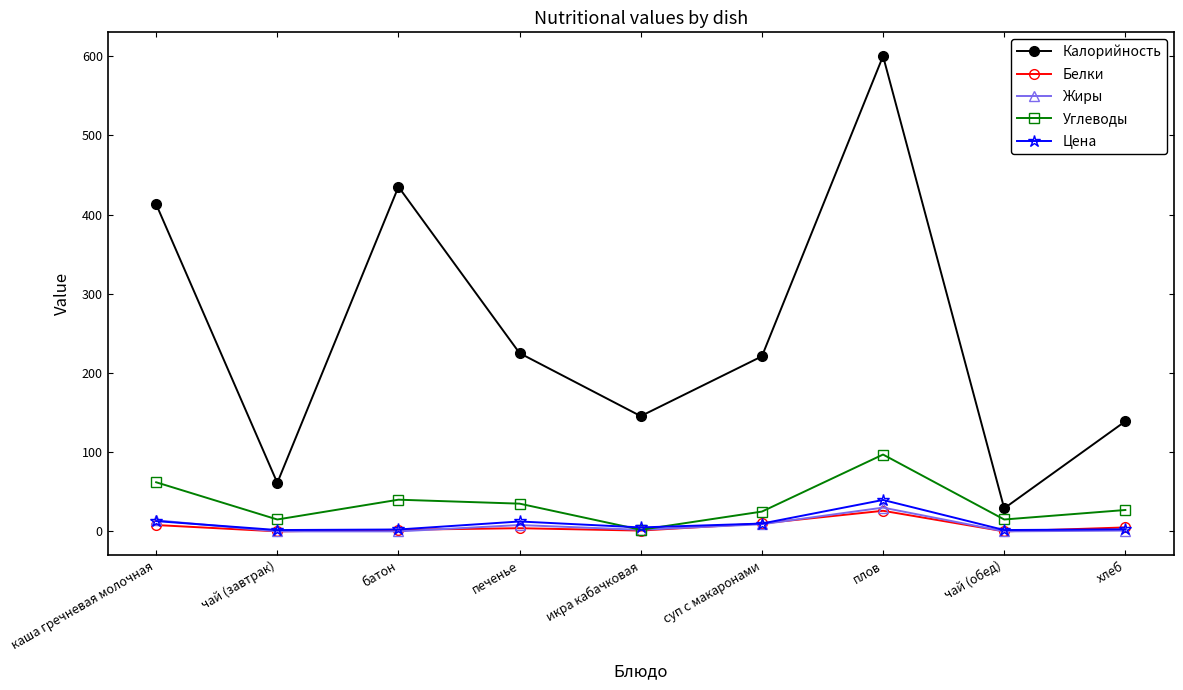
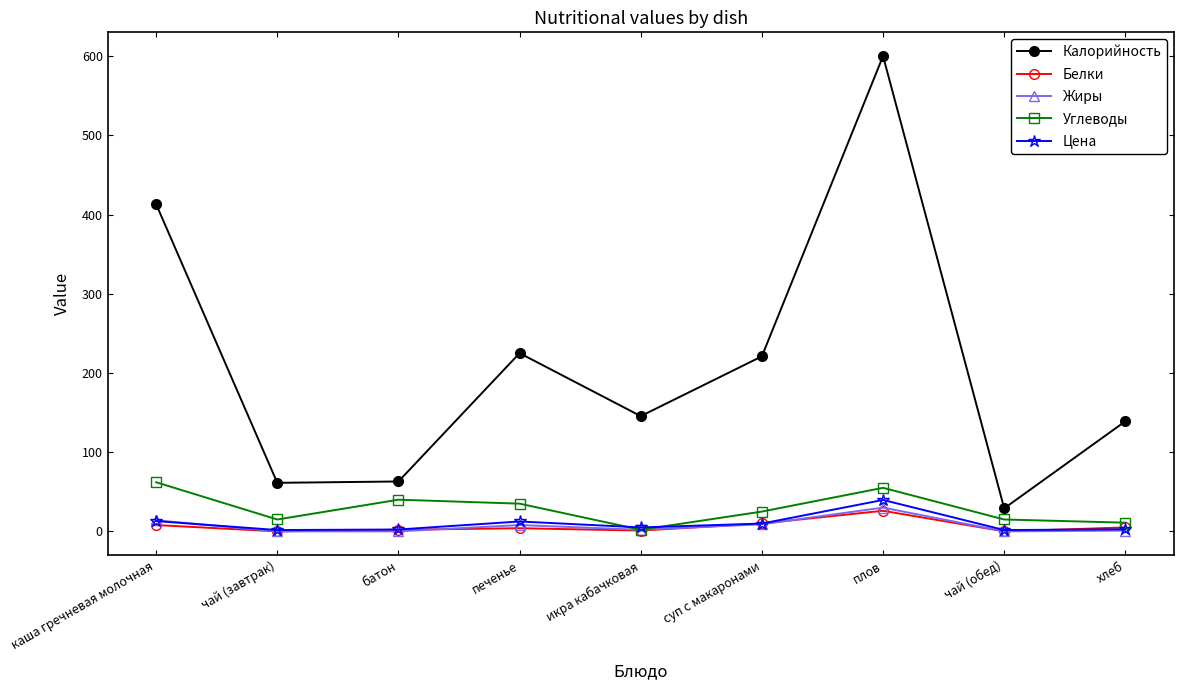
Калорийность, батон: 440 -> 60
Углеводы, плов: 100 -> 60
Углеводы, хлеб: 30 -> 10
